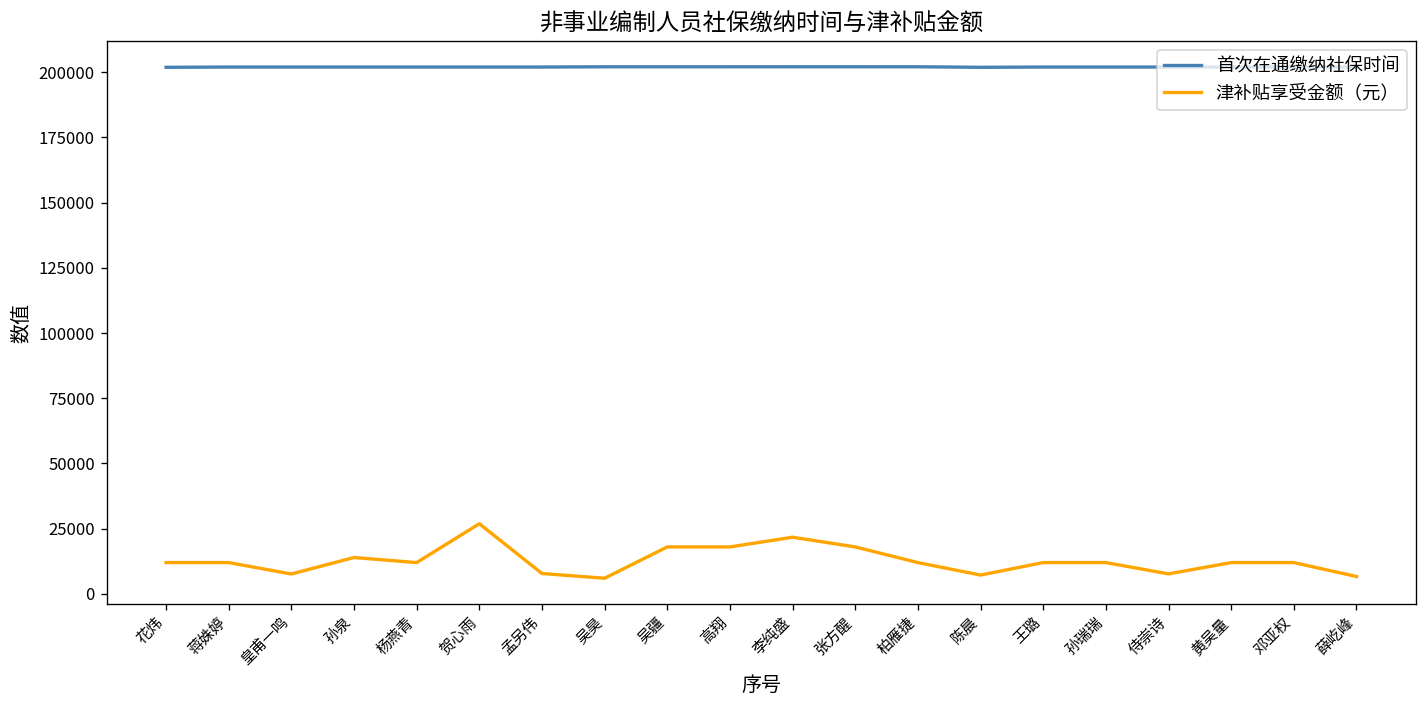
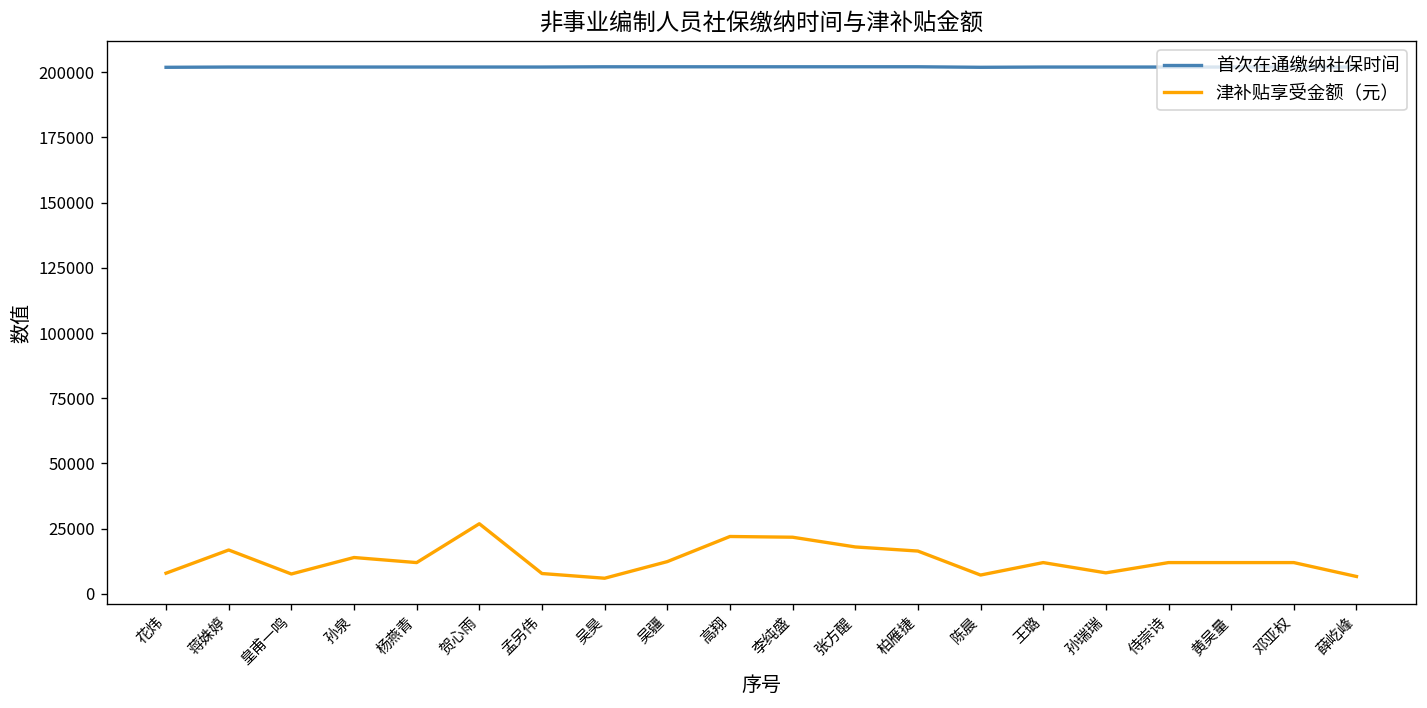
津补贴享受金额（元）, 花炜: 12000 -> 8000
津补贴享受金额（元）, 蒋姝婷: 12000 -> 17000
津补贴享受金额（元）, 吴疆: 18000 -> 12000
津补贴享受金额（元）, 高翔: 18000 -> 22000
津补贴享受金额（元）, 柏雁捷: 12000 -> 16000
津补贴享受金额（元）, 孙瑞瑞: 12000 -> 8000
津补贴享受金额（元）, 侍崇诗: 8000 -> 12000
